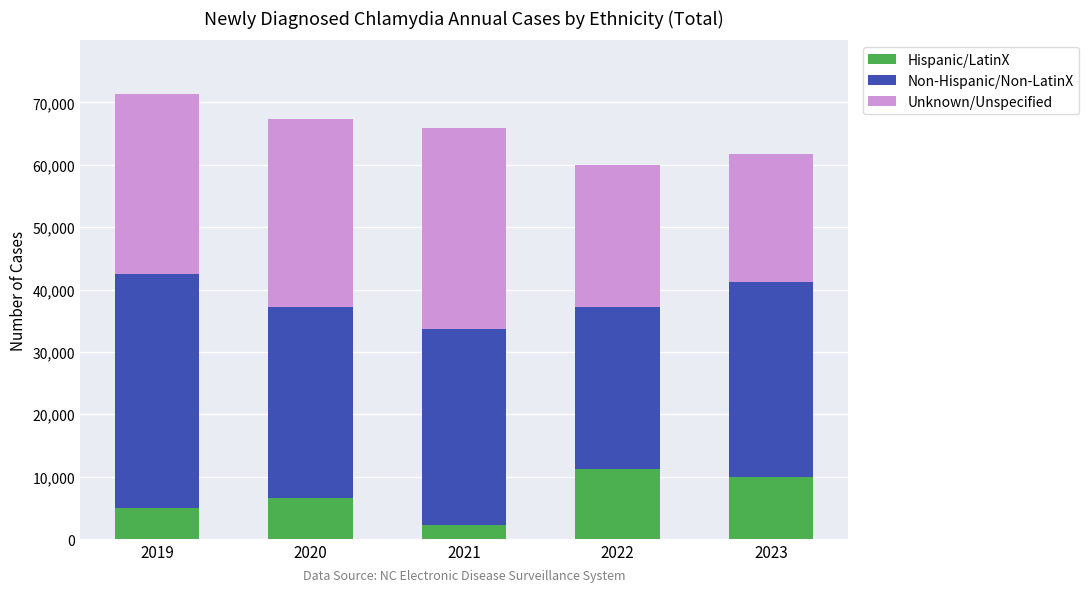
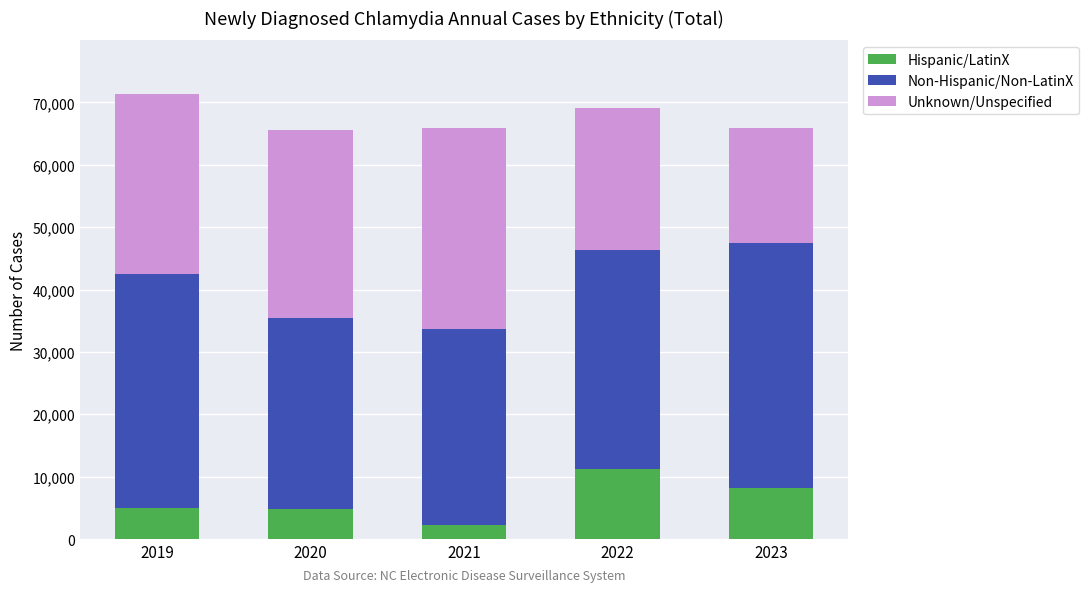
Hispanic/LatinX, 2020: 7,000 -> 5,000
Non-Hispanic/Non-LatinX, 2022: 26,000 -> 35,000
Hispanic/LatinX, 2023: 10,000 -> 8,000
Non-Hispanic/Non-LatinX, 2023: 31,000 -> 39,000
Unknown/Unspecified, 2023: 21,000 -> 18,000
